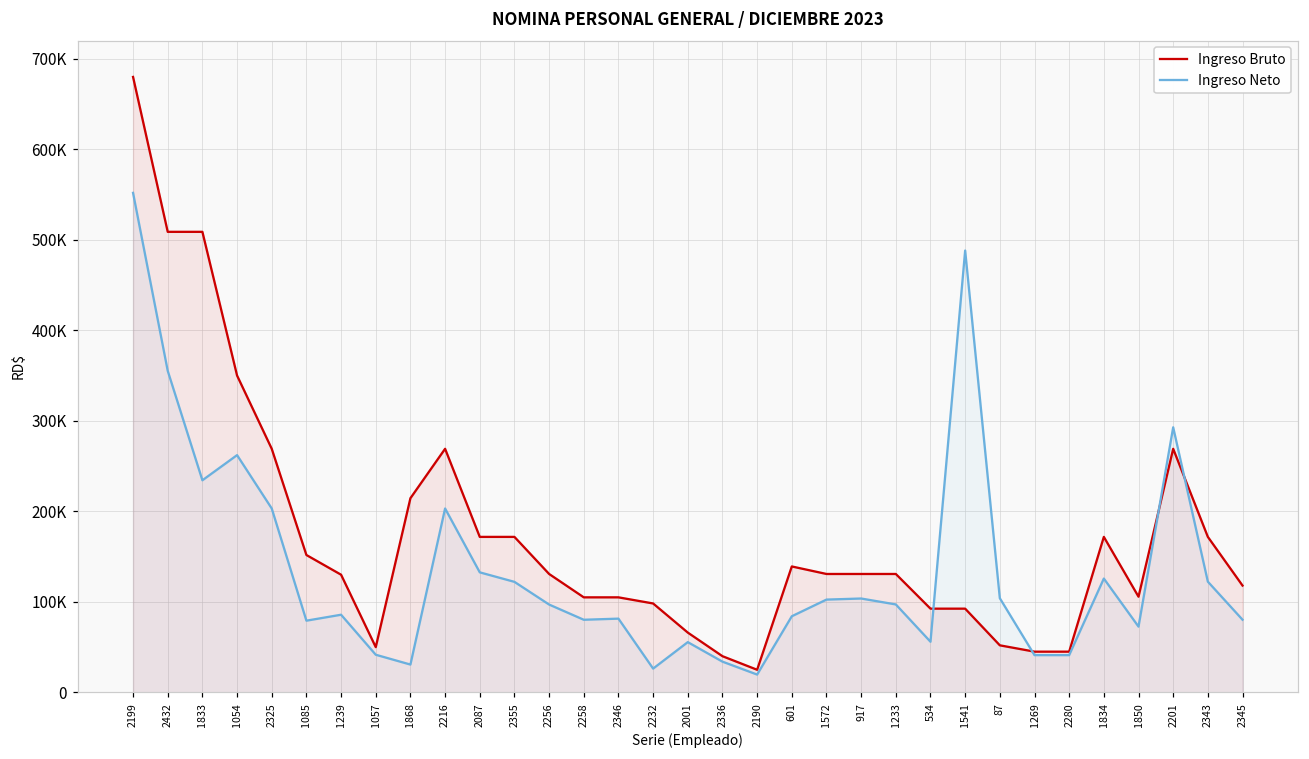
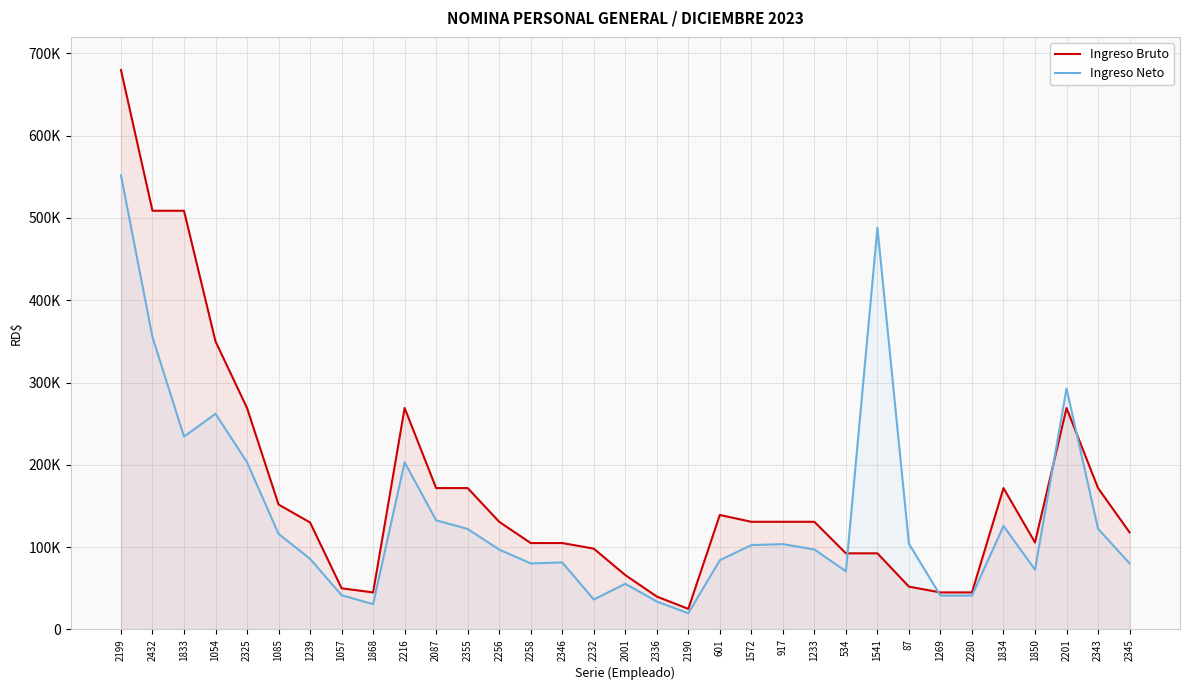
Ingreso Neto, 1085: 80000 -> 120000
Ingreso Bruto, 1868: 210000 -> 50000
Ingreso Neto, 2232: 30000 -> 40000
Ingreso Neto, 534: 60000 -> 70000
